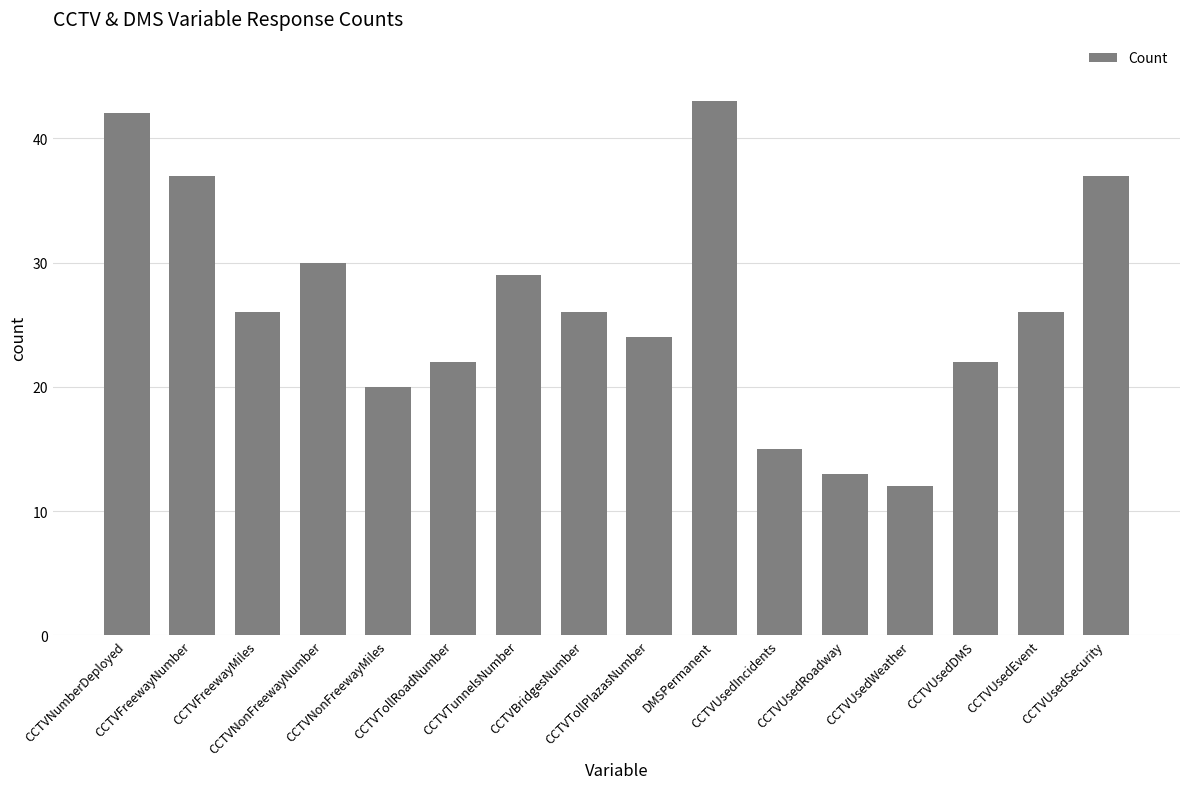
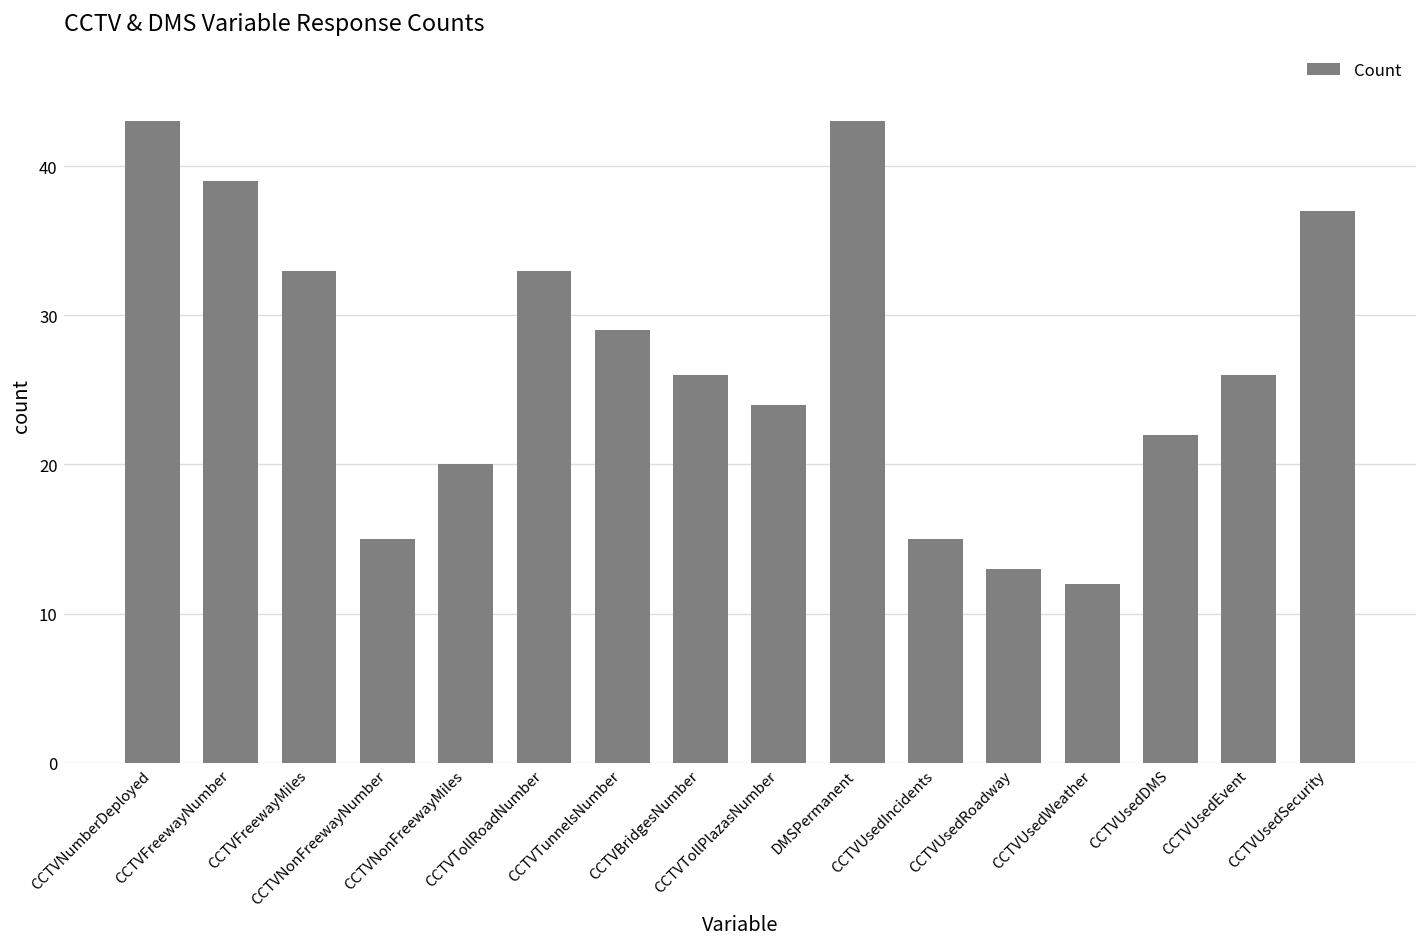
CCTVNumberDeployed: 42 -> 43
CCTVFreewayNumber: 37 -> 39
CCTVFreewayMiles: 26 -> 33
CCTVNonFreewayNumber: 30 -> 15
CCTVTollRoadNumber: 22 -> 33
